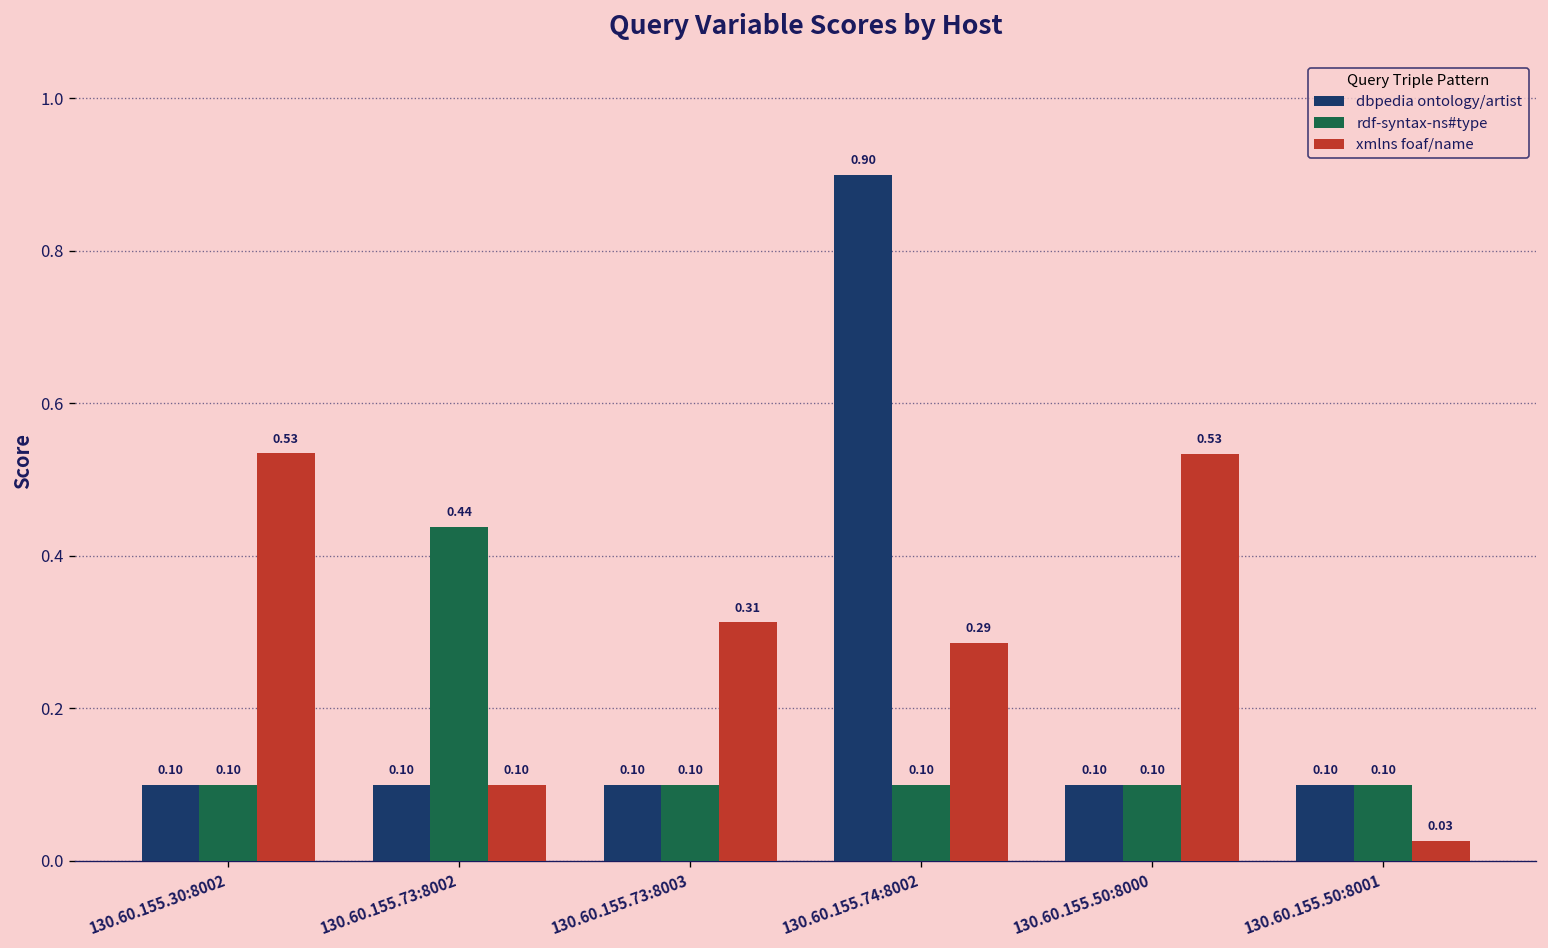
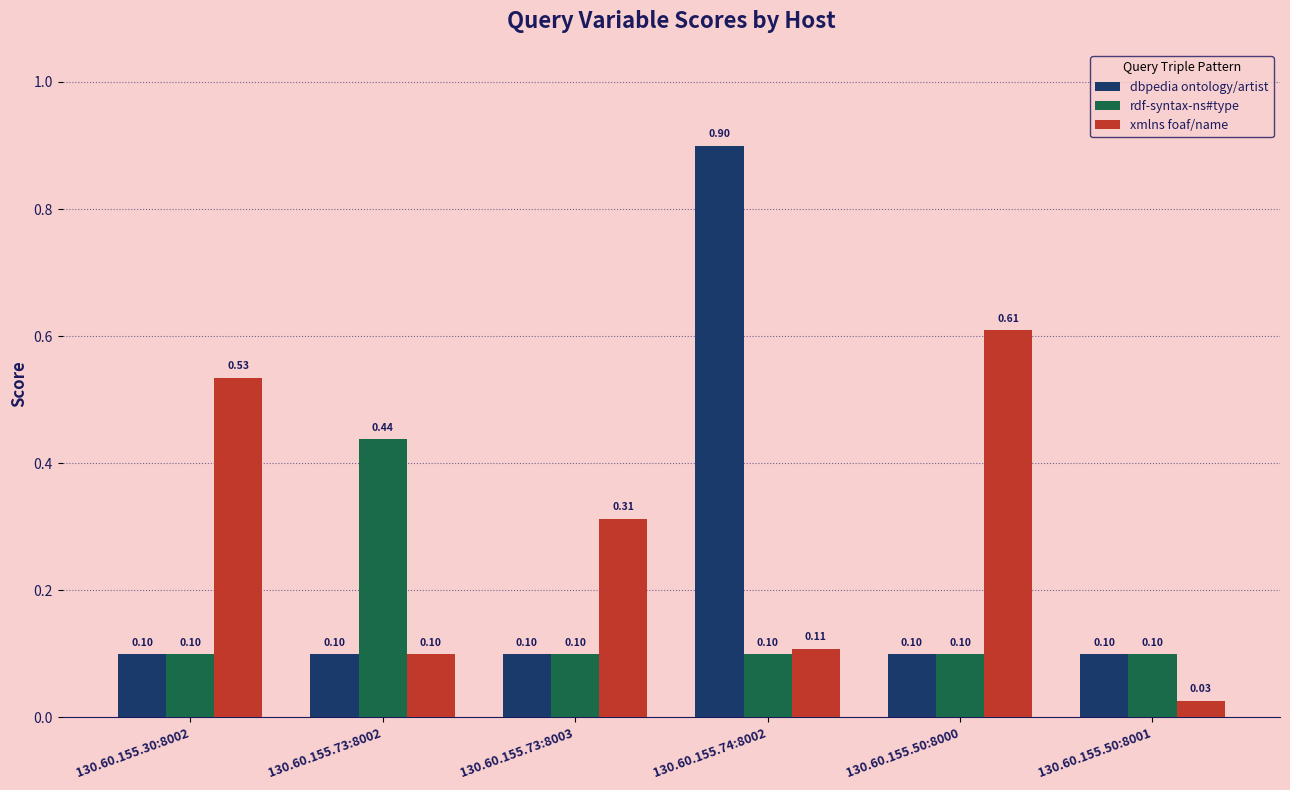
xmlns foaf/name, 130.60.155.74:8002: 0.29 -> 0.11
xmlns foaf/name, 130.60.155.50:8000: 0.53 -> 0.61
